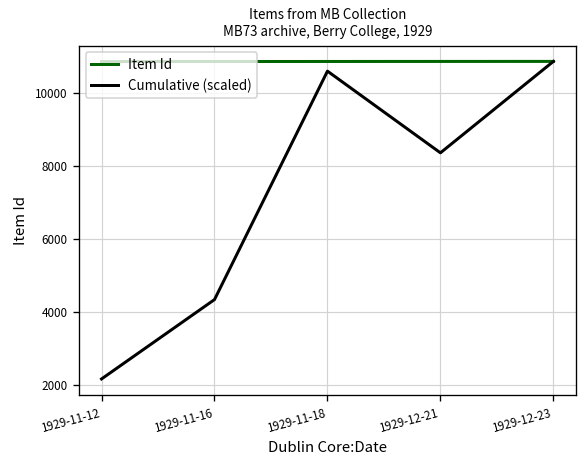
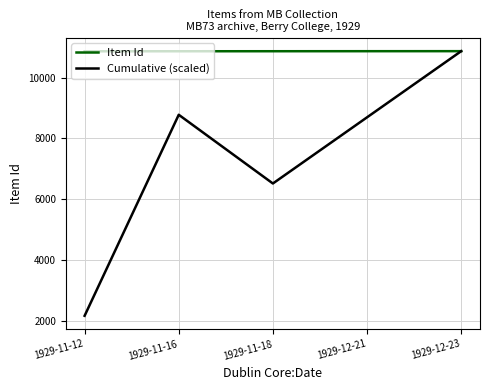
Cumulative (scaled), 1929-11-16: 4300 -> 8800
Cumulative (scaled), 1929-11-18: 10600 -> 6500
Cumulative (scaled), 1929-12-21: 8400 -> 8700
